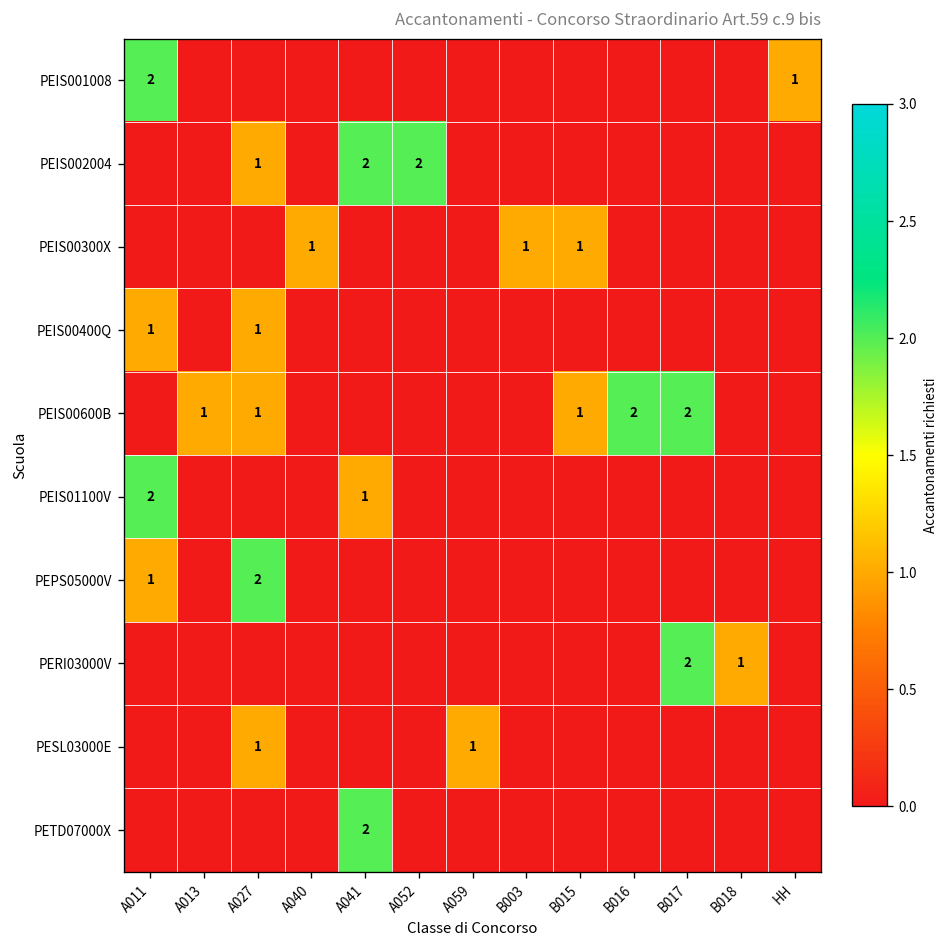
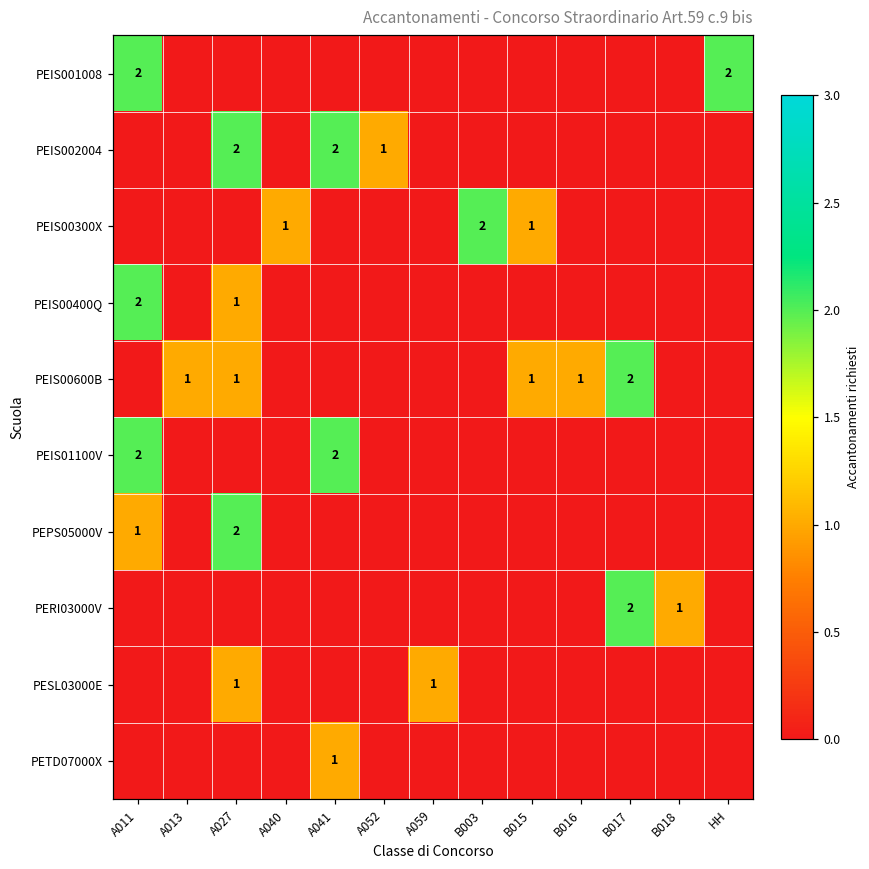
PEIS001008, HH: 1 -> 2
PEIS002004, A027: 1 -> 2
PEIS002004, A052: 2 -> 1
PEIS00300X, B003: 1 -> 2
PEIS00400Q, A011: 1 -> 2
PEIS00600B, B016: 2 -> 1
PEIS01100V, A041: 1 -> 2
PETD07000X, A041: 2 -> 1
